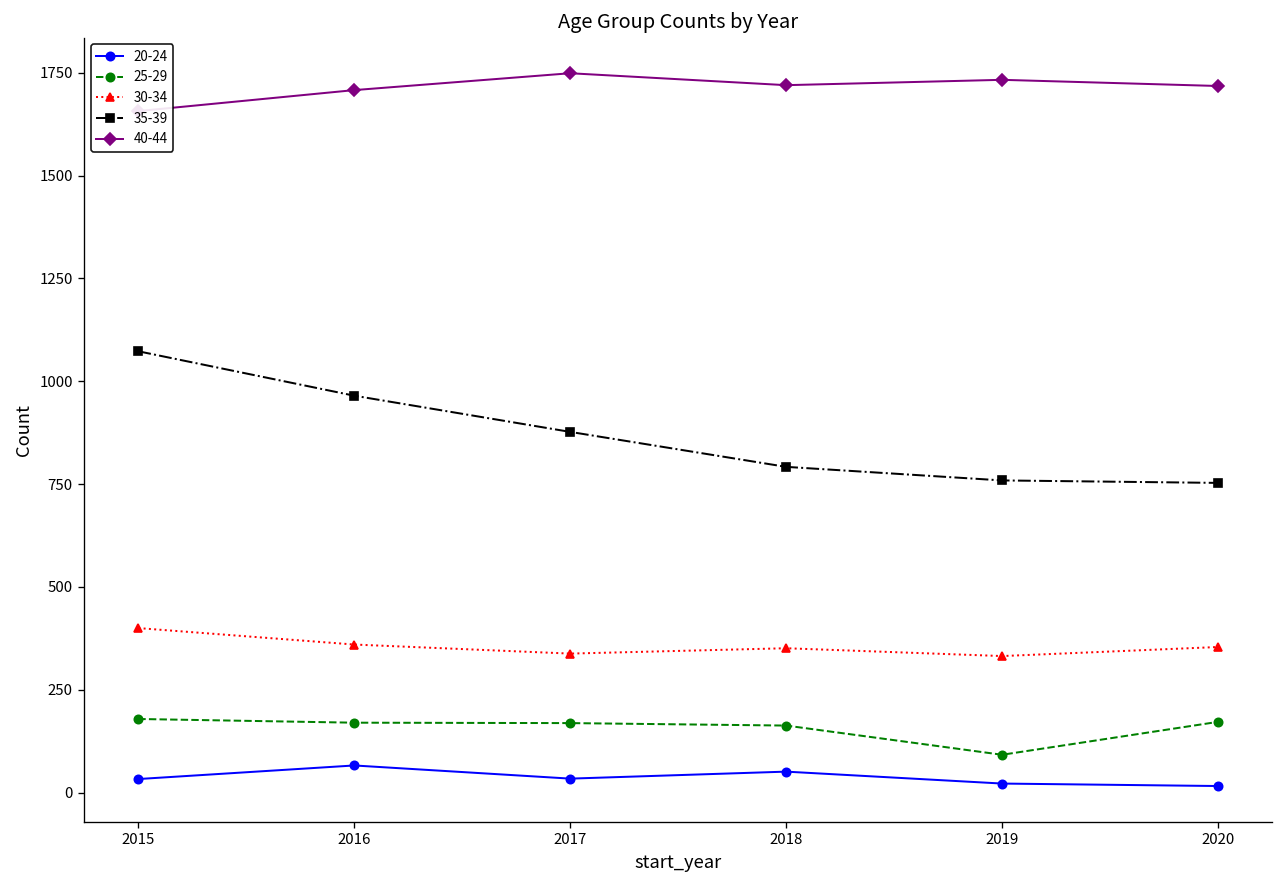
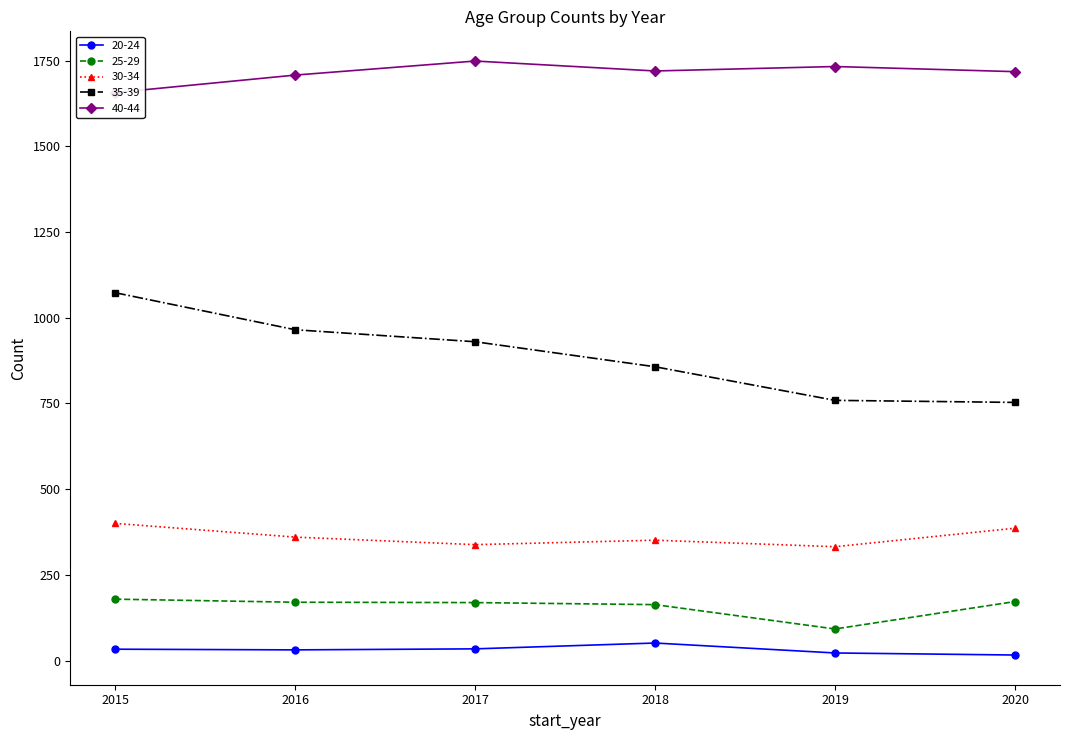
20-24, 2016: 70 -> 30
35-39, 2017: 880 -> 930
35-39, 2018: 790 -> 860
30-34, 2020: 350 -> 390
